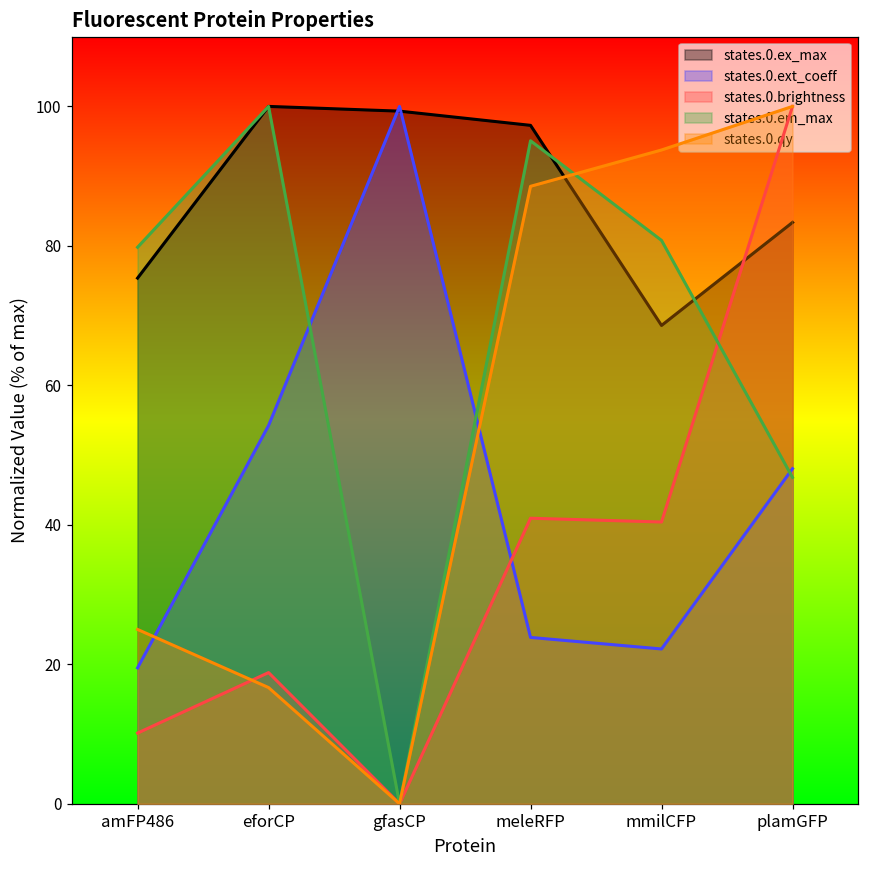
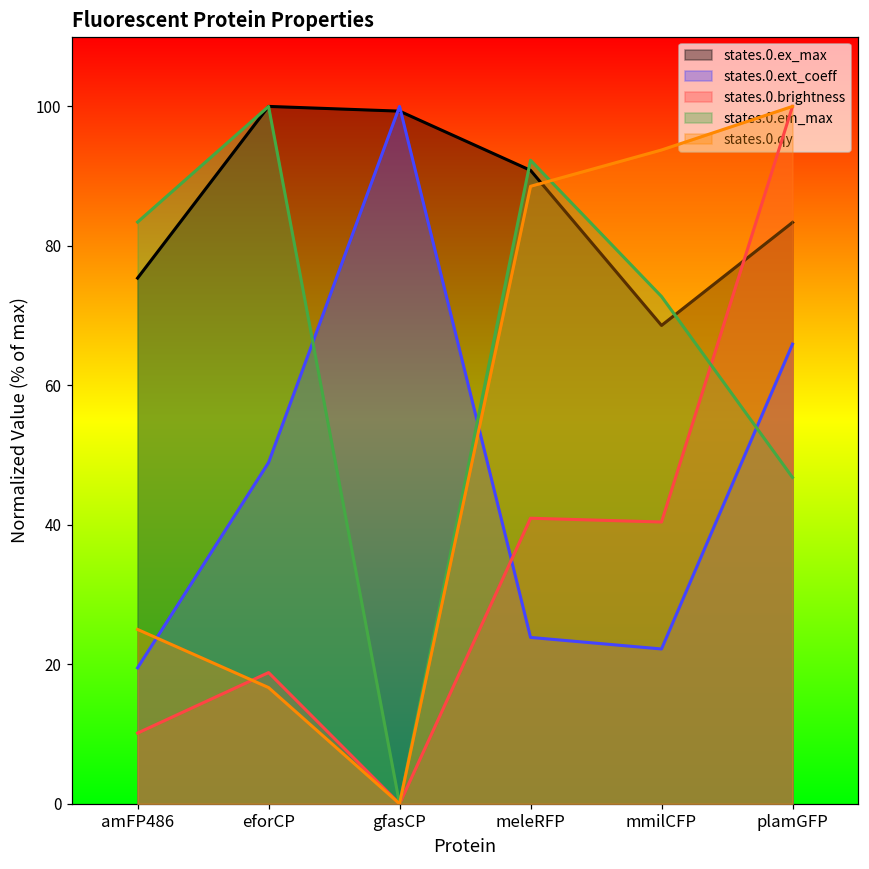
states.0.em_max, amFP486: 80 -> 83
states.0.ext_coeff, eforCP: 54 -> 49
states.0.ex_max, meleRFP: 97 -> 91
states.0.em_max, meleRFP: 95 -> 92
states.0.em_max, mmilCFP: 81 -> 73
states.0.ext_coeff, plamGFP: 48 -> 66
